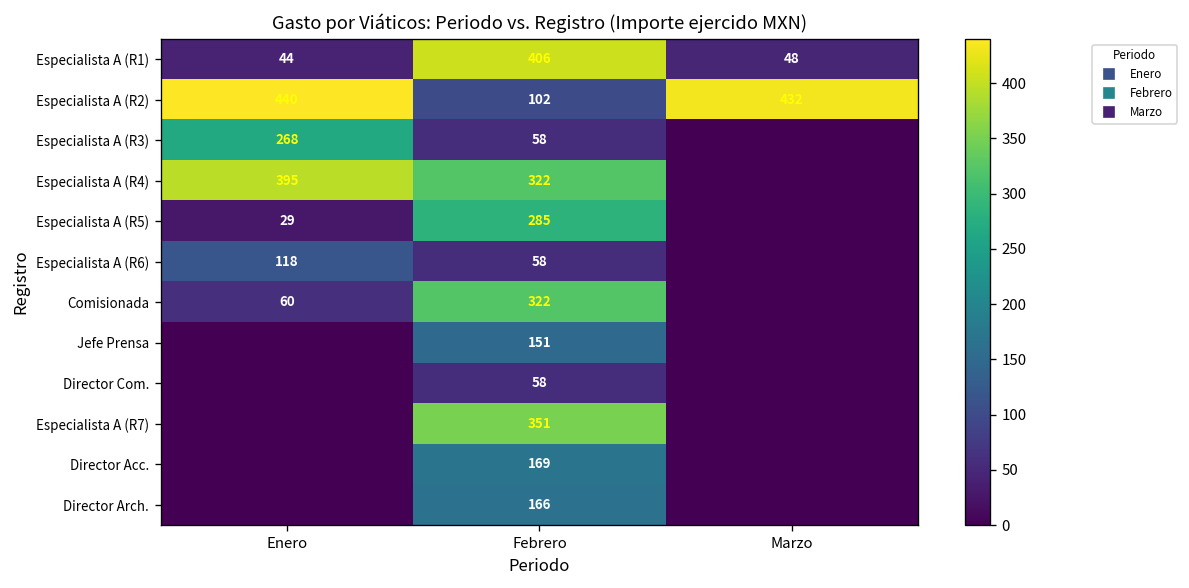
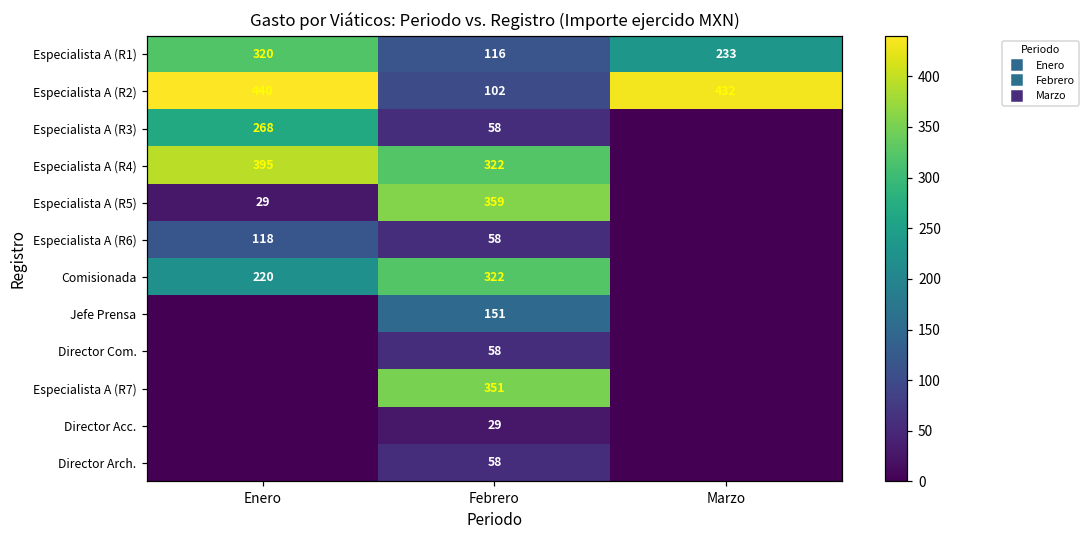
Especialista A (R1), Enero: 44 -> 320
Especialista A (R1), Febrero: 406 -> 116
Especialista A (R1), Marzo: 48 -> 233
Especialista A (R5), Febrero: 285 -> 359
Comisionada, Enero: 60 -> 220
Director Acc., Febrero: 169 -> 29
Director Arch., Febrero: 166 -> 58
